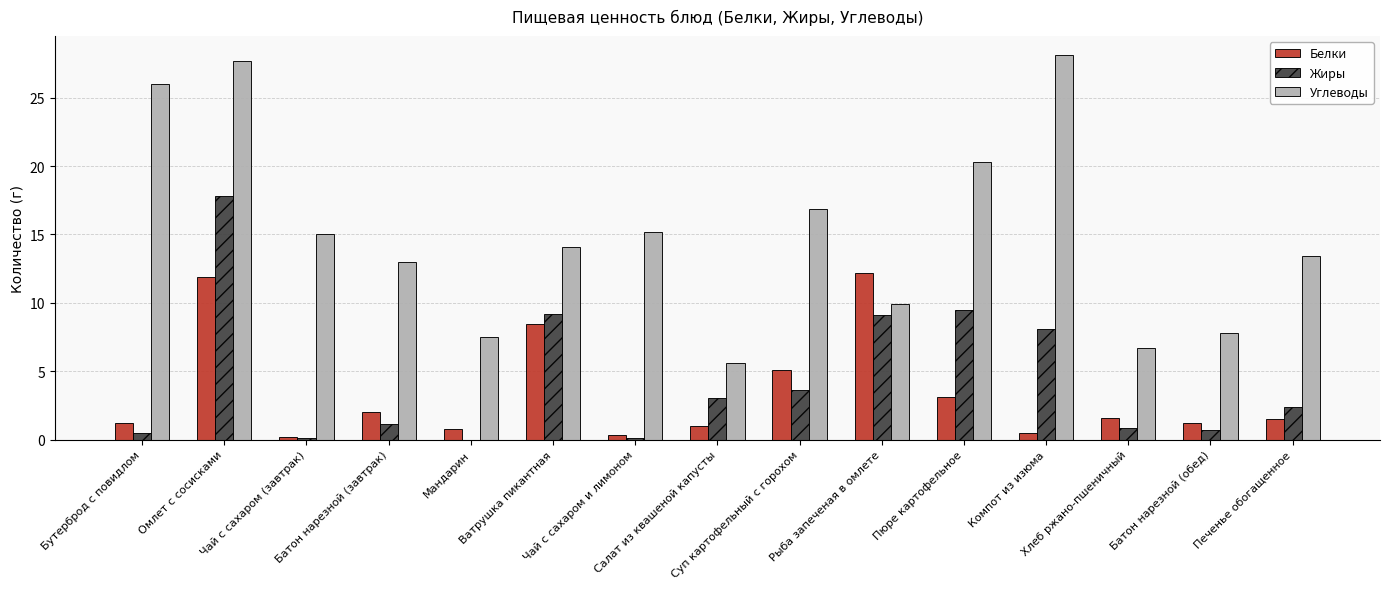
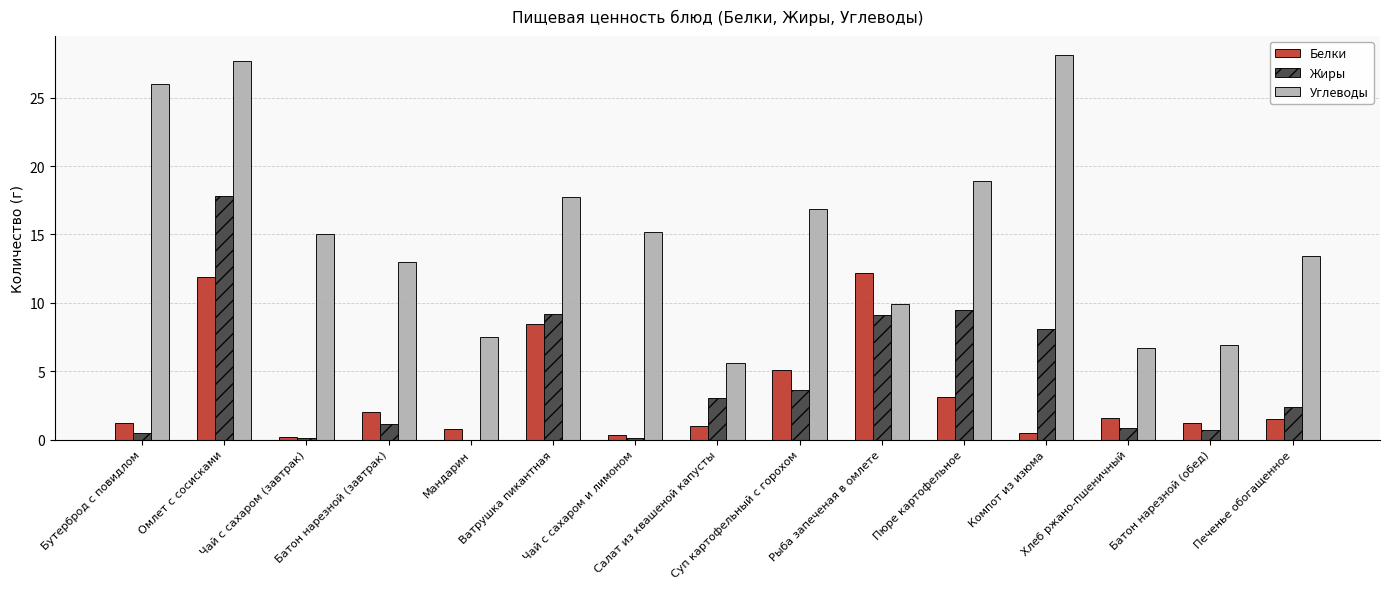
Углеводы, Ватрушка пикантная: 14.1 -> 17.8
Углеводы, Пюре картофельное: 20.3 -> 18.9
Углеводы, Батон нарезной (обед): 7.8 -> 6.9
